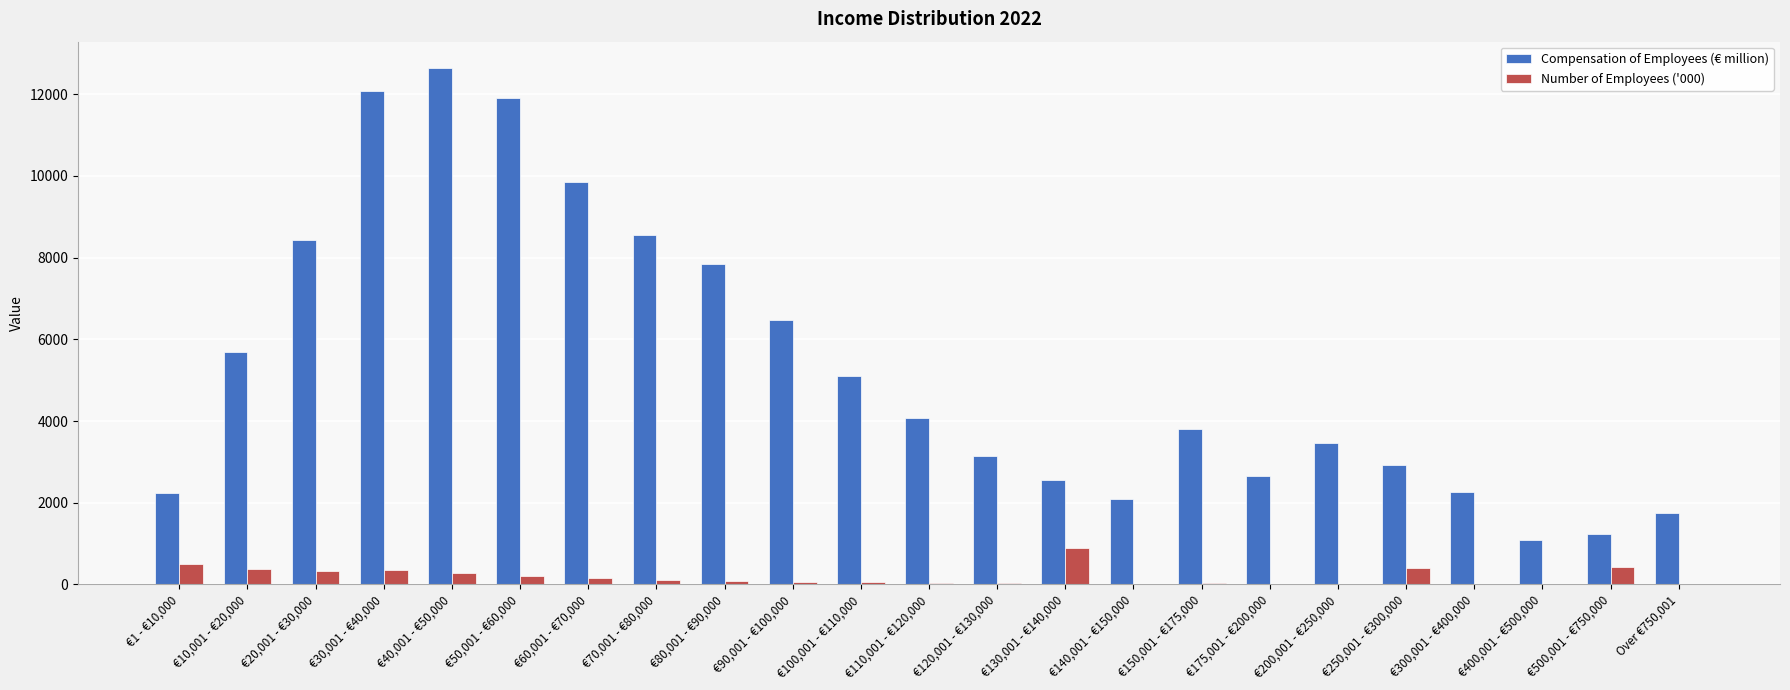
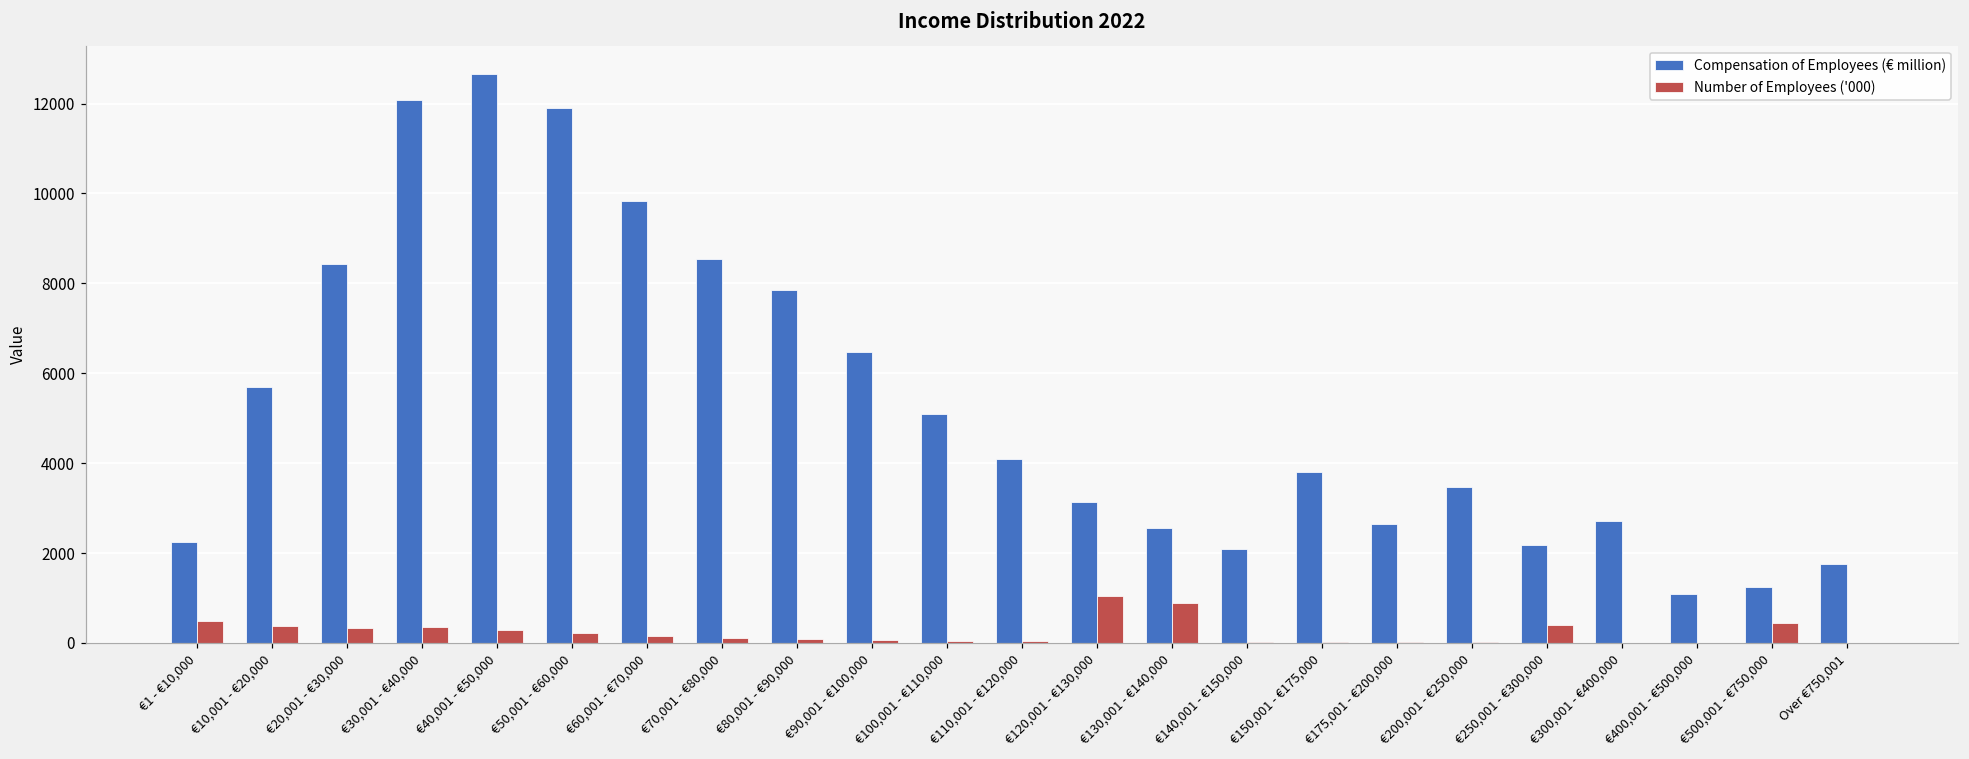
Number of Employees ('000), €120,001 - €130,000: 0 -> 1100
Compensation of Employees (€ million), €250,001 - €300,000: 2900 -> 2200
Compensation of Employees (€ million), €300,001 - €400,000: 2300 -> 2700
